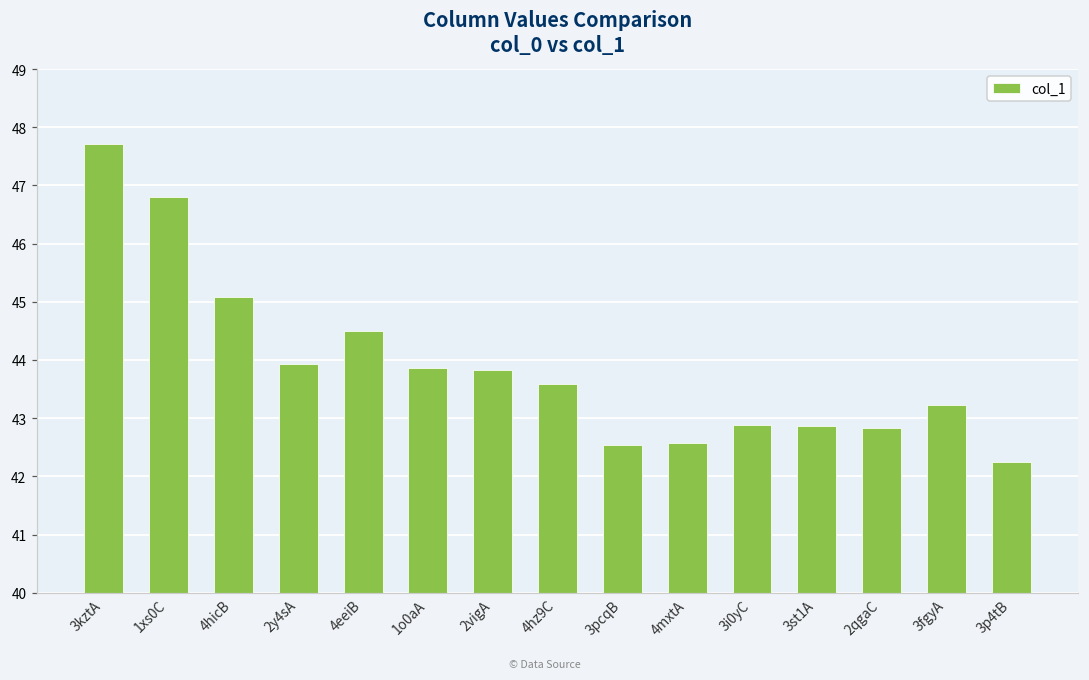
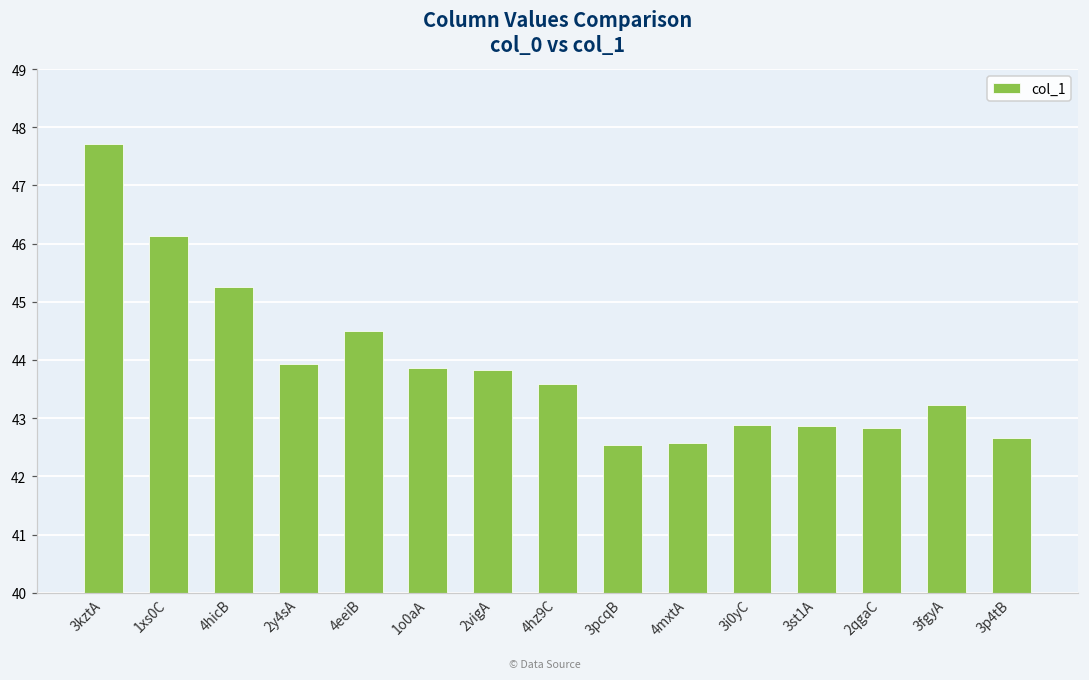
1xs0C: 46.8 -> 46.1
4hicB: 45.1 -> 45.3
3p4tB: 42.2 -> 42.7
